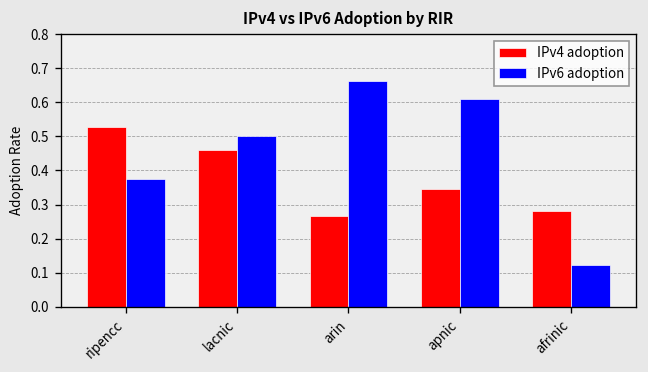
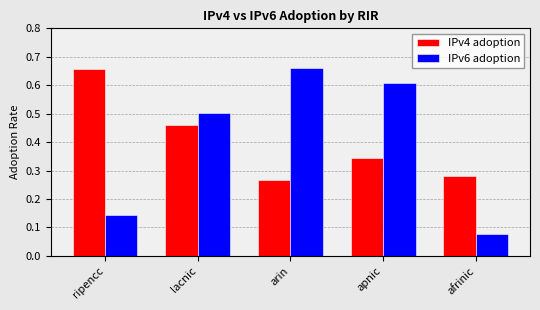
IPv4 adoption, ripencc: 0.53 -> 0.66
IPv6 adoption, ripencc: 0.38 -> 0.14
IPv6 adoption, afrinic: 0.12 -> 0.08
